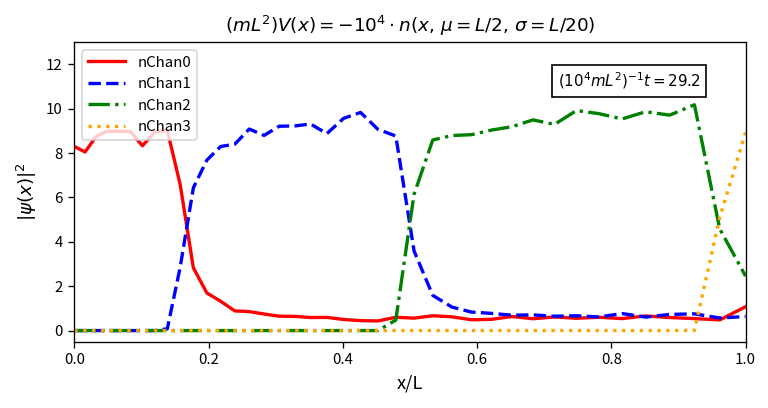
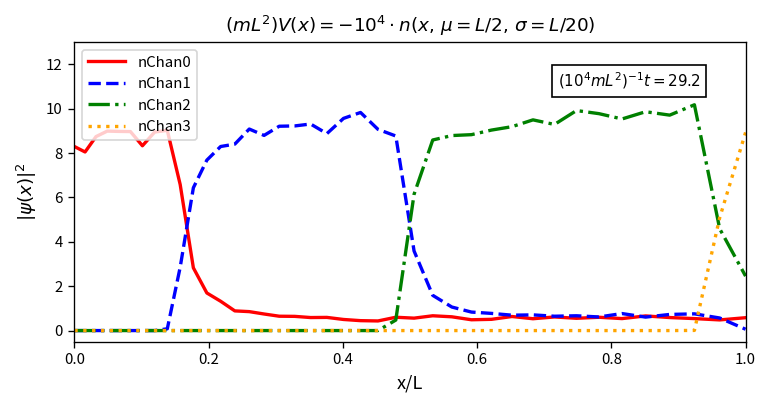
nChan0, 1.0: 1.1 -> 0.6
nChan1, 1.0: 0.6 -> 0.1
